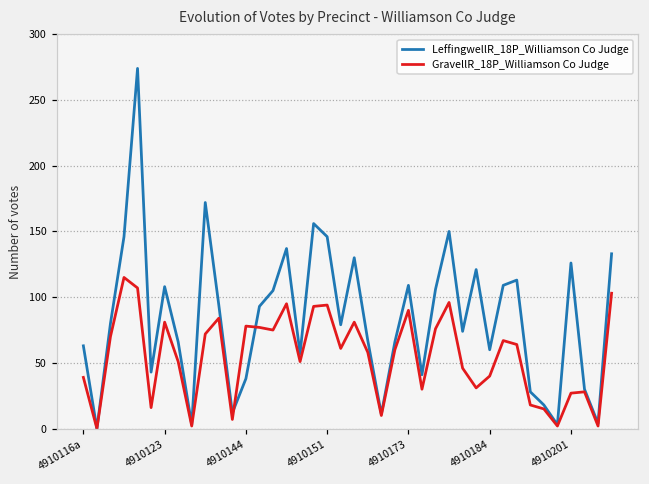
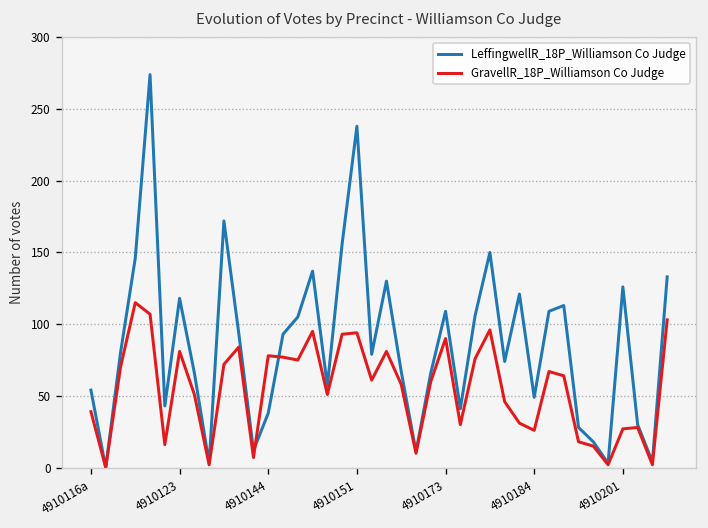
LeffingwellR_18P_Williamson Co Judge, 4910116a: 63 -> 54
LeffingwellR_18P_Williamson Co Judge, 4910123: 108 -> 118
LeffingwellR_18P_Williamson Co Judge, 4910151: 146 -> 238
LeffingwellR_18P_Williamson Co Judge, 4910184: 60 -> 49
GravellR_18P_Williamson Co Judge, 4910184: 40 -> 26
